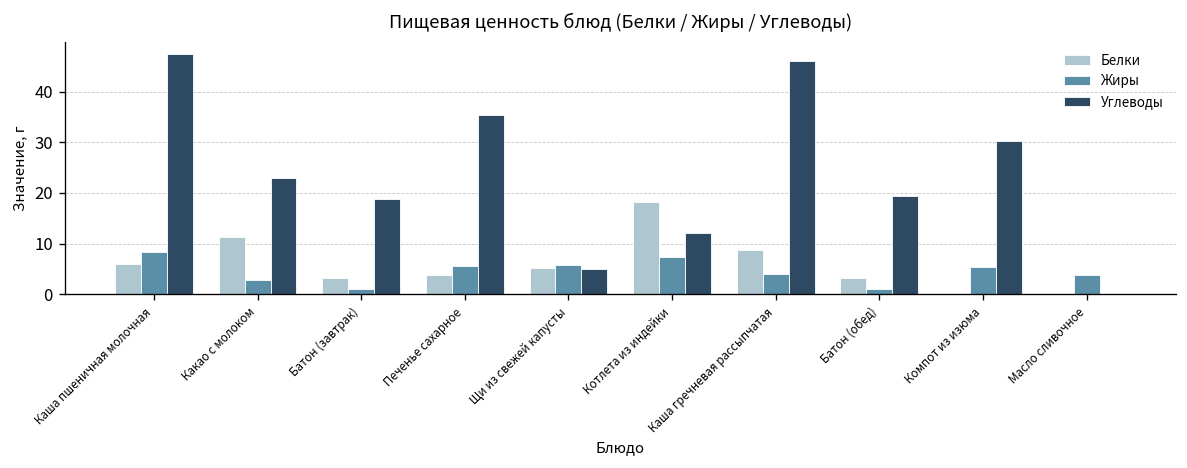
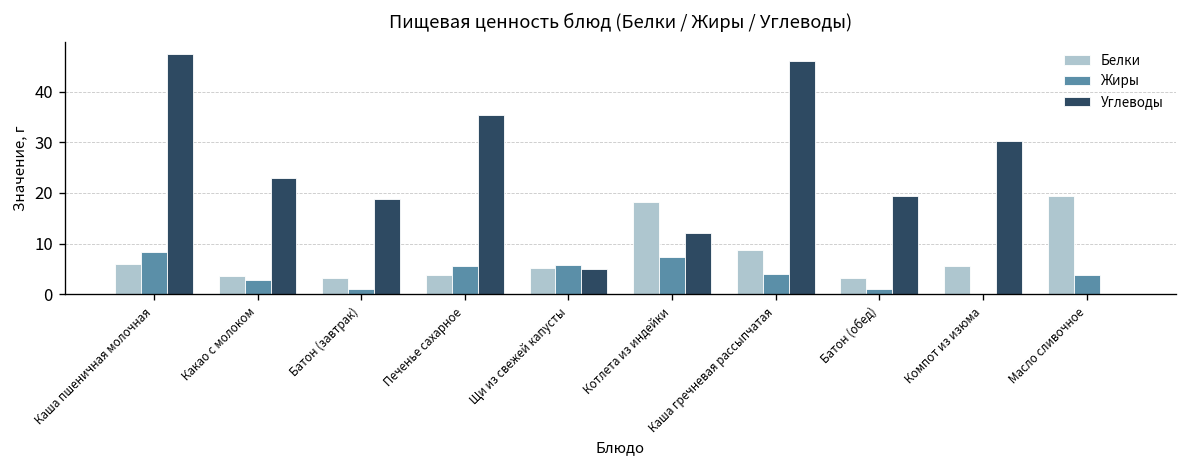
Белки, Какао с молоком: 11 -> 4
Белки, Компот из изюма: 0 -> 6
Жиры, Компот из изюма: 5 -> 0
Белки, Масло сливочное: 0 -> 19
